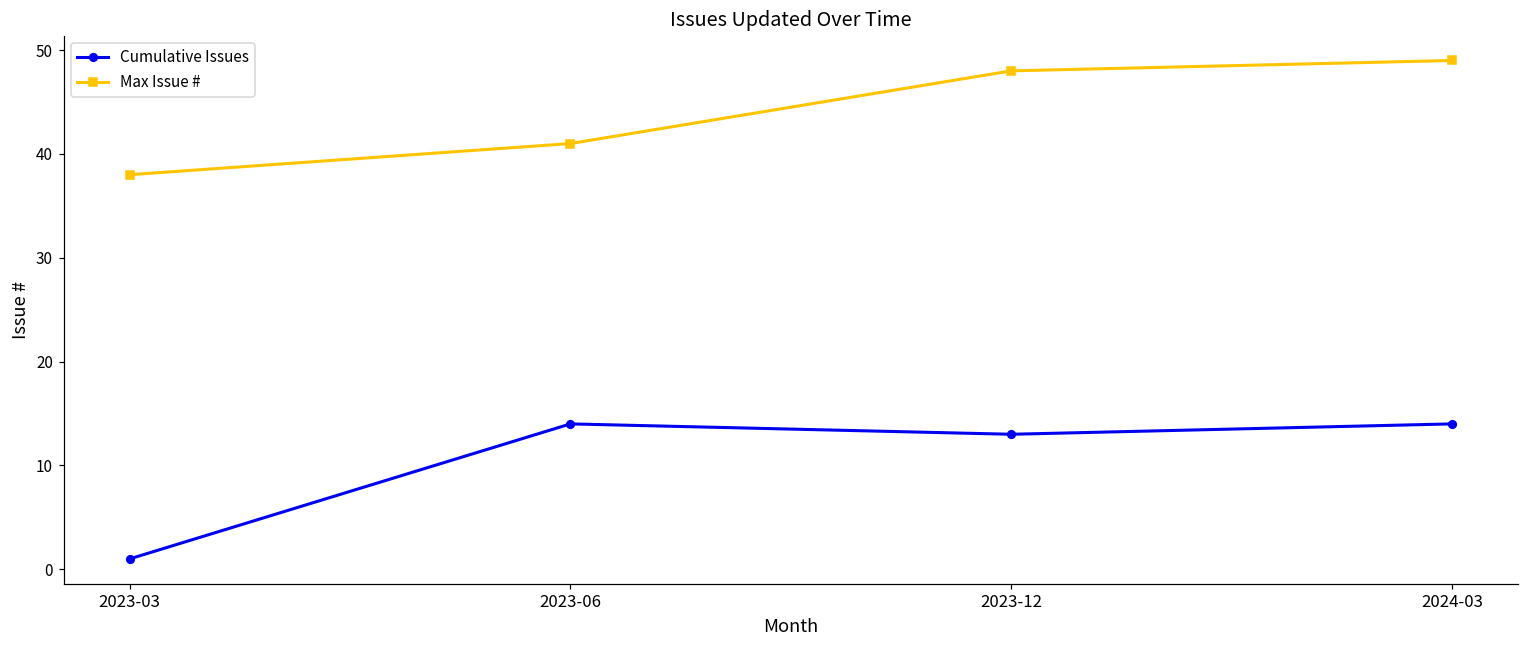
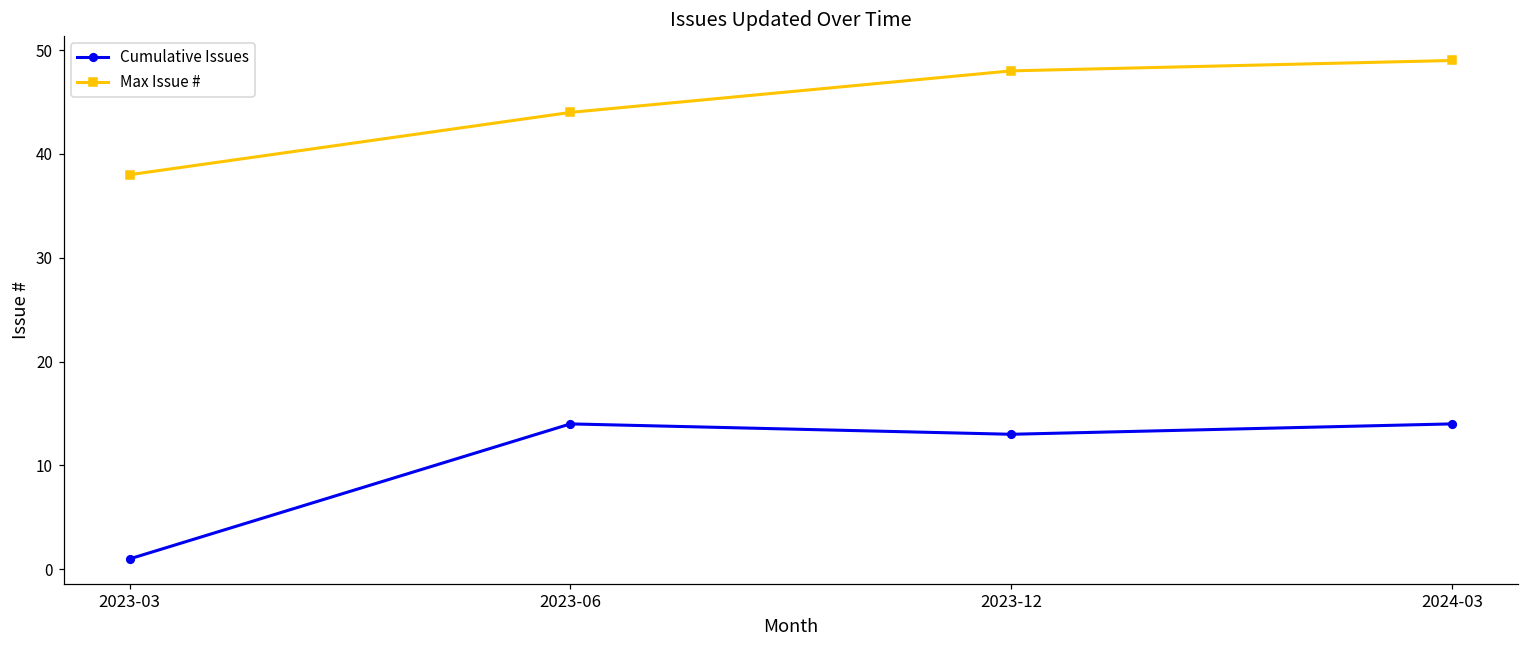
Max Issue #, 2023-06: 41 -> 44
